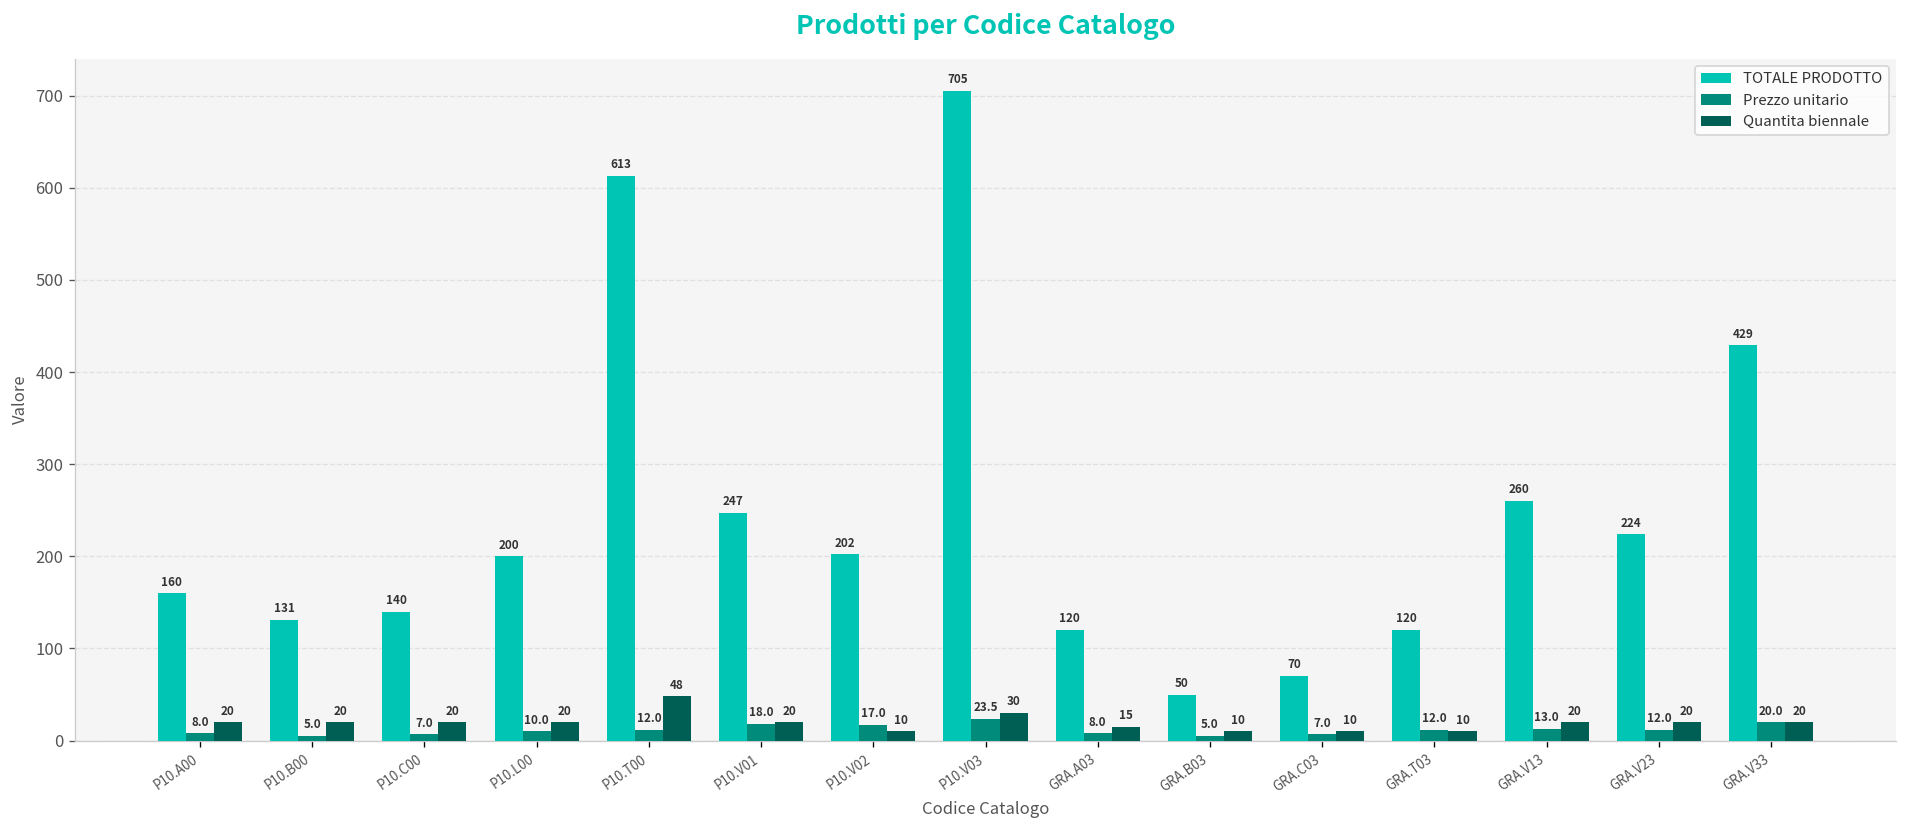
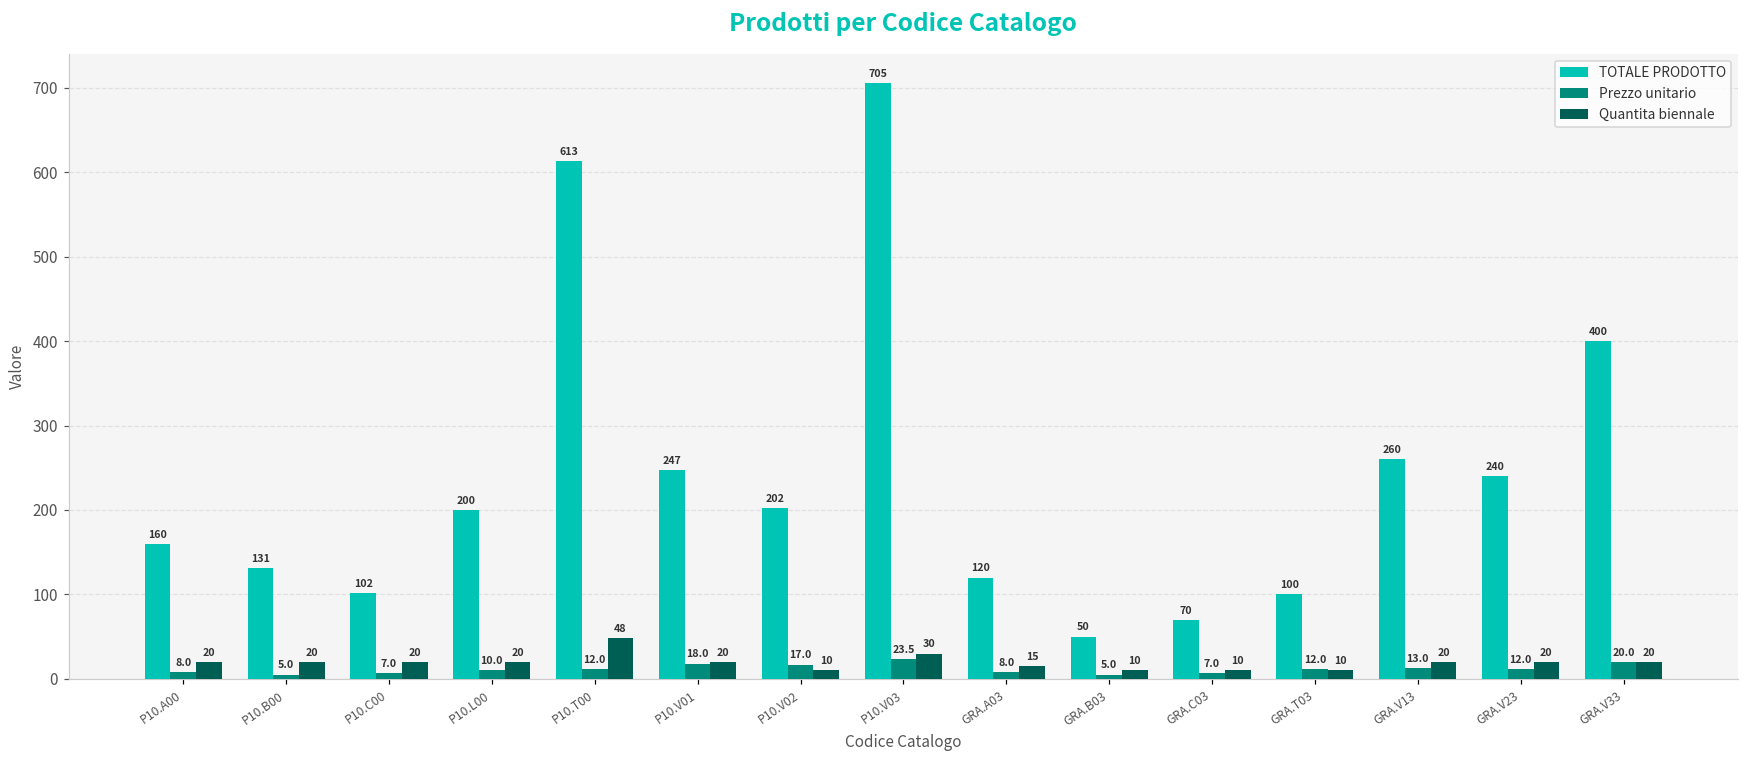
TOTALE PRODOTTO, P10.C00: 140 -> 102
TOTALE PRODOTTO, GRA.T03: 120 -> 100
TOTALE PRODOTTO, GRA.V23: 224 -> 240
TOTALE PRODOTTO, GRA.V33: 429 -> 400
